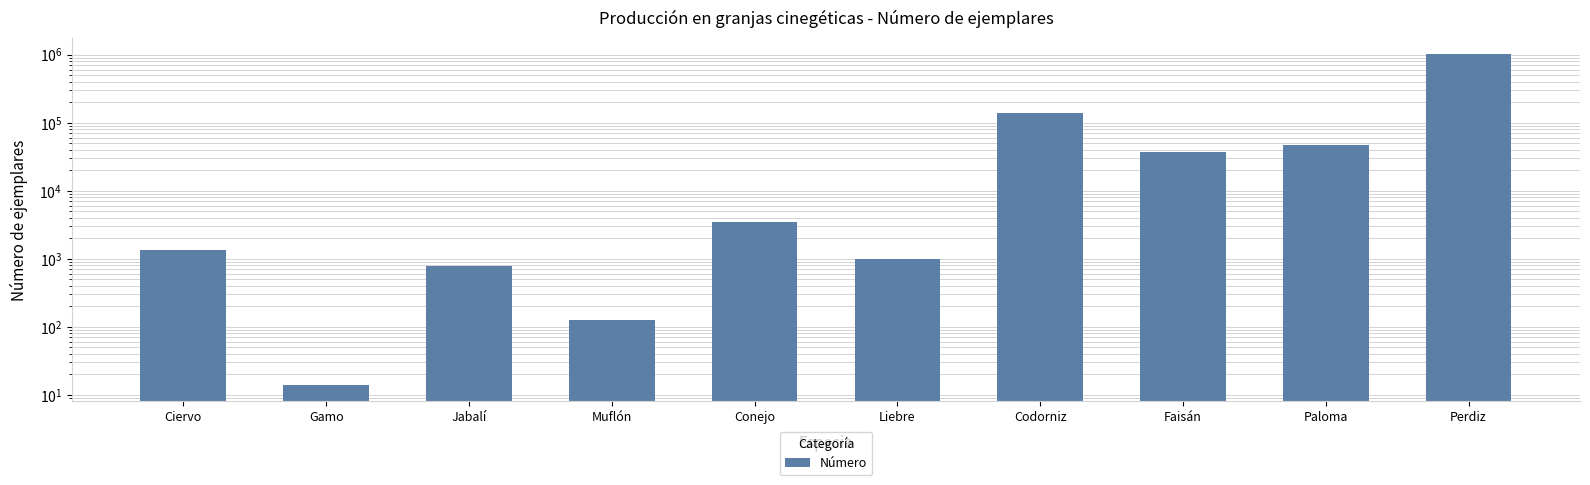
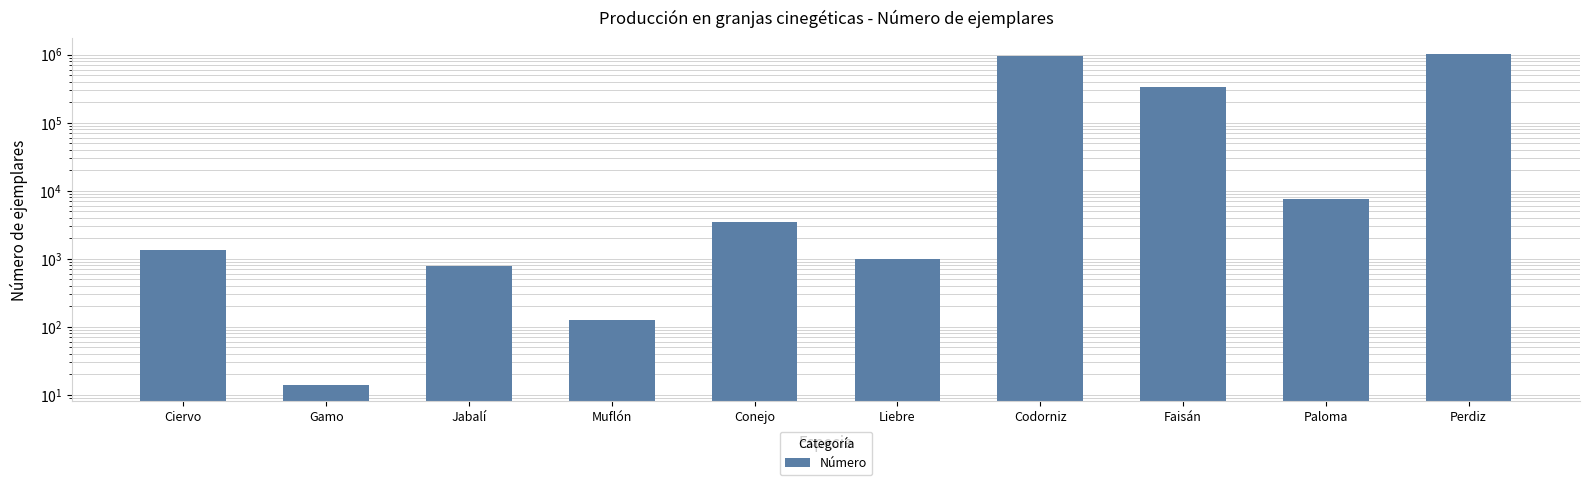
Codorniz: 140000 -> 1000000
Faisán: 40000 -> 300000
Paloma: 50000 -> 7000
